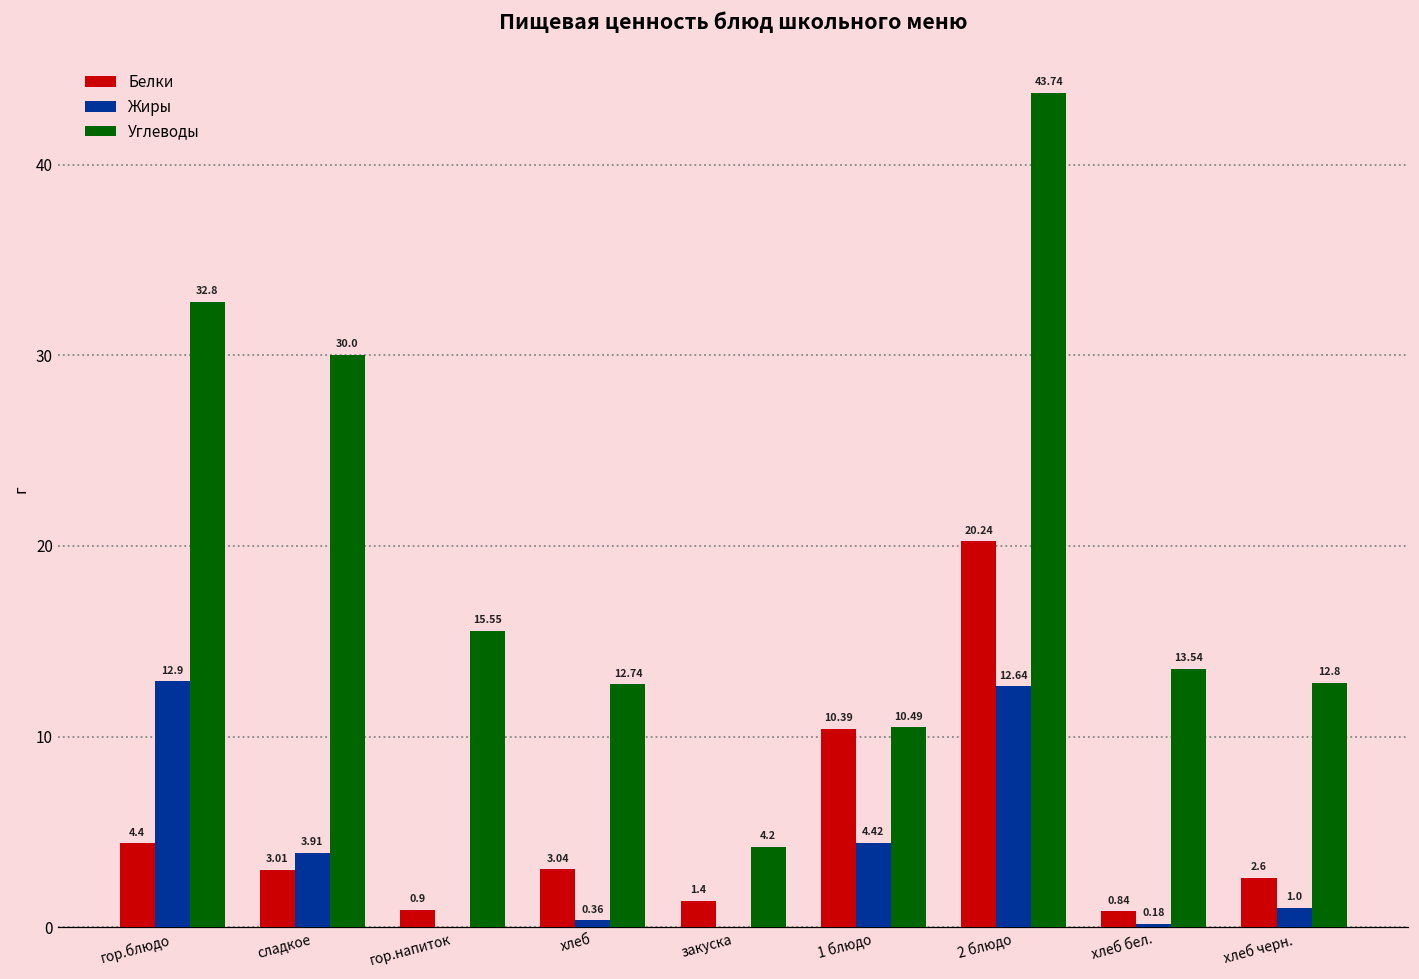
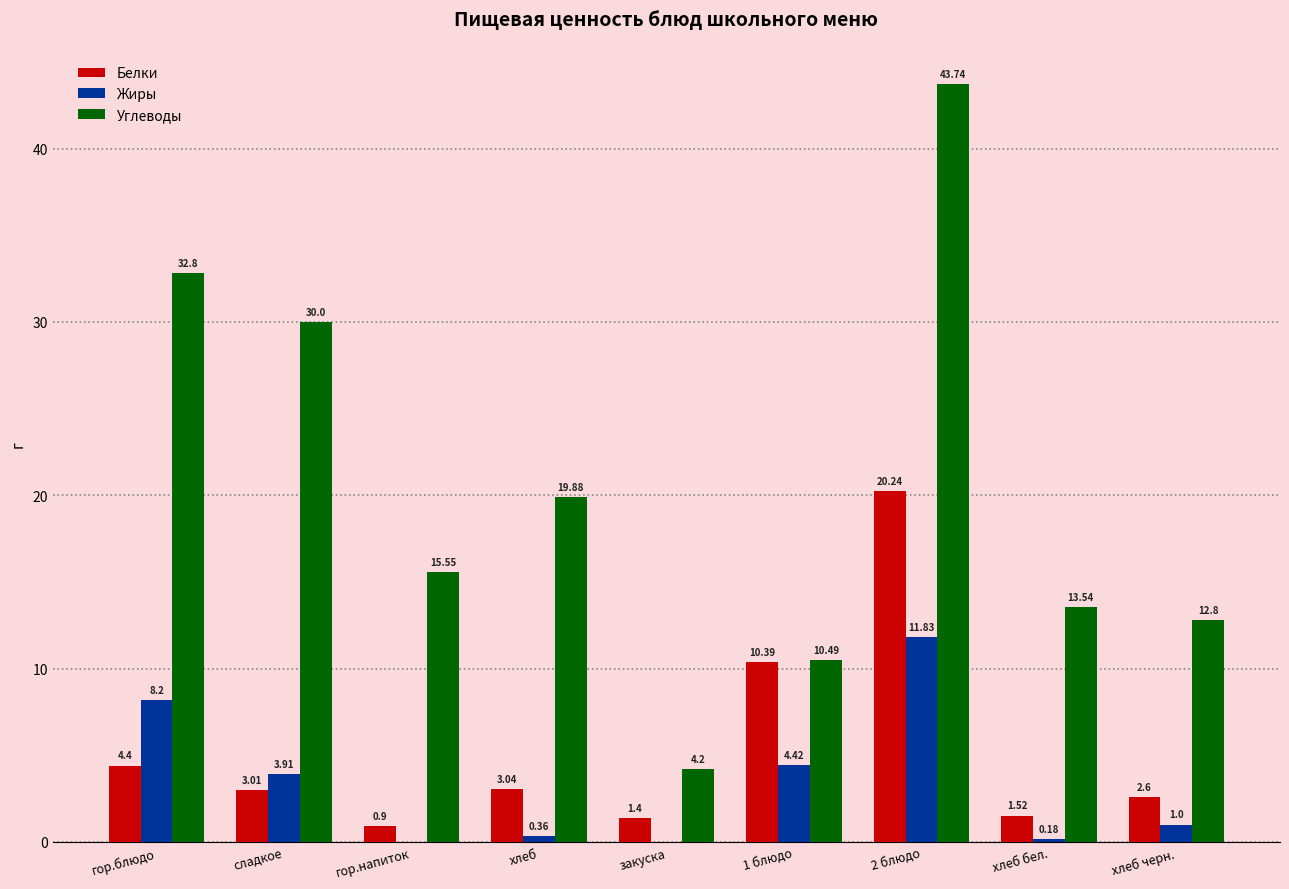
Жиры, гор.блюдо: 12.9 -> 8.2
Углеводы, хлеб: 12.74 -> 19.88
Жиры, 2 блюдо: 12.64 -> 11.83
Белки, хлеб бел.: 0.84 -> 1.52
